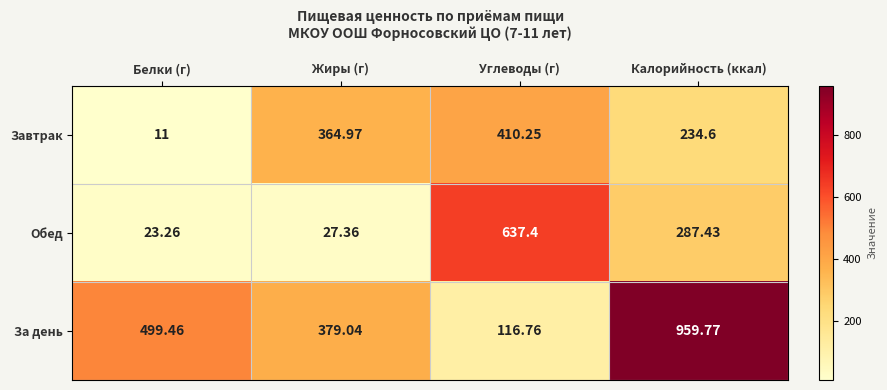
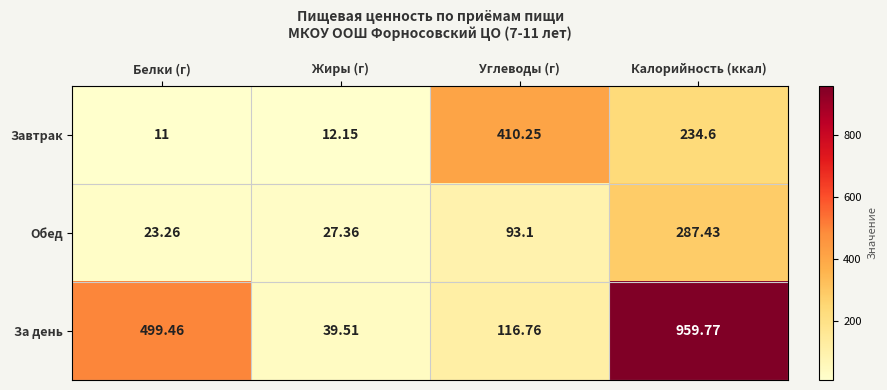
Завтрак, Жиры (г): 364.97 -> 12.15
Обед, Углеводы (г): 637.4 -> 93.1
За день, Жиры (г): 379.04 -> 39.51
